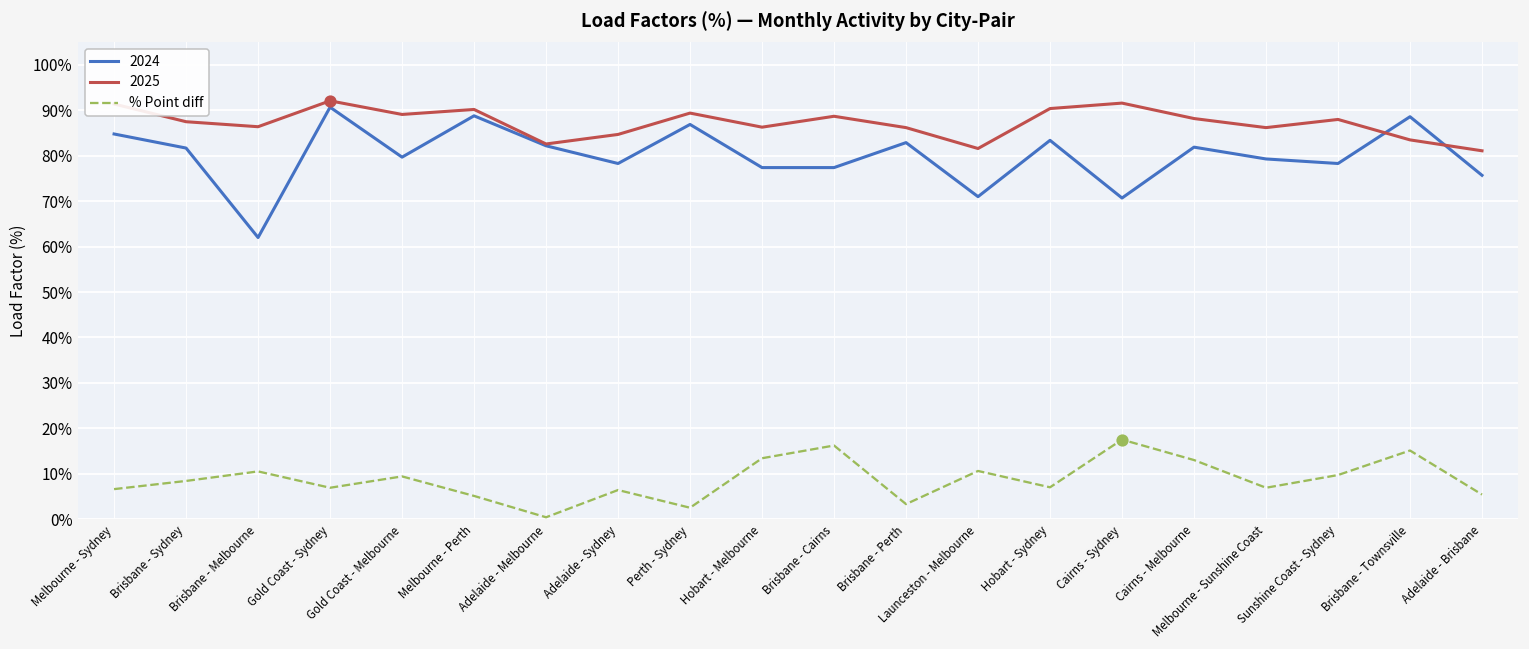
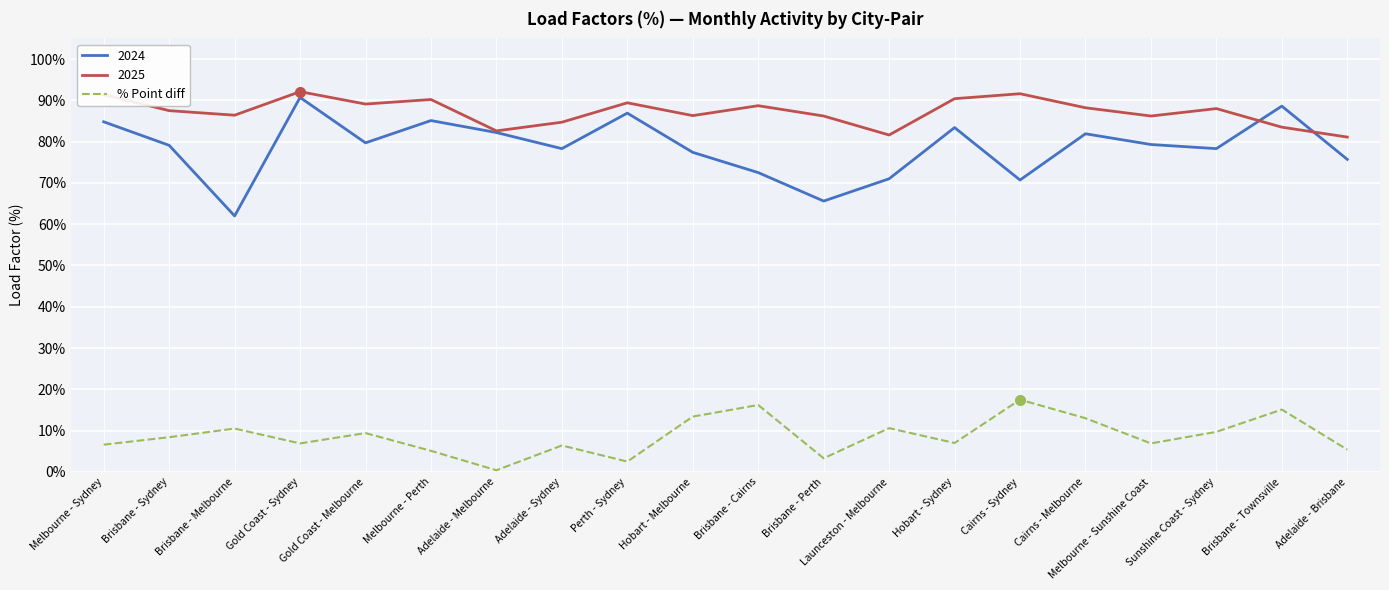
2024, Brisbane - Sydney: 82% -> 79%
2024, Melbourne - Perth: 89% -> 85%
2024, Brisbane - Cairns: 77% -> 73%
2024, Brisbane - Perth: 83% -> 66%
